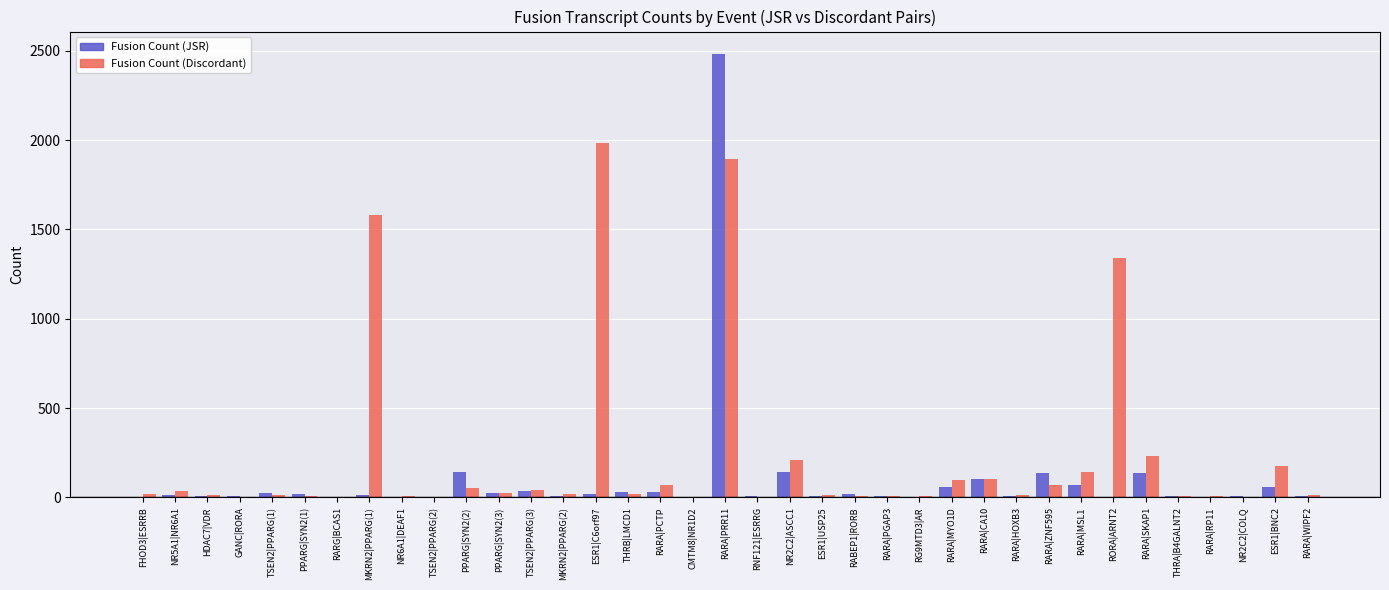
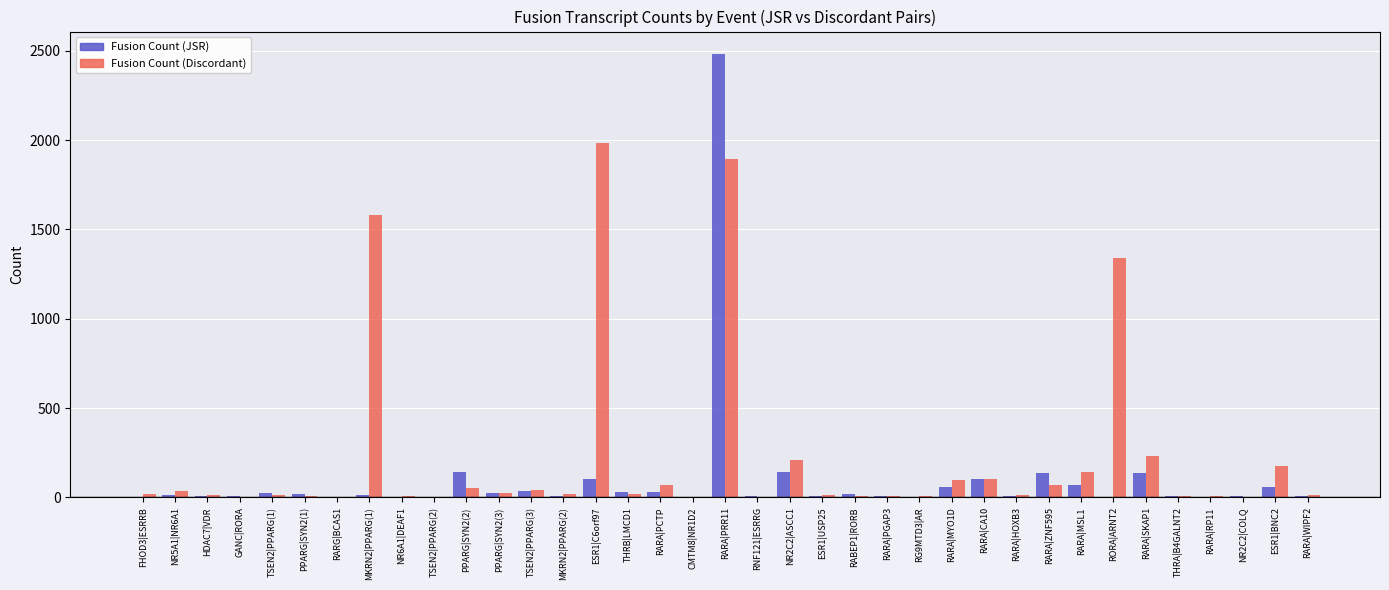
Fusion Count (JSR), ESR1|C6orf97: 20 -> 100
